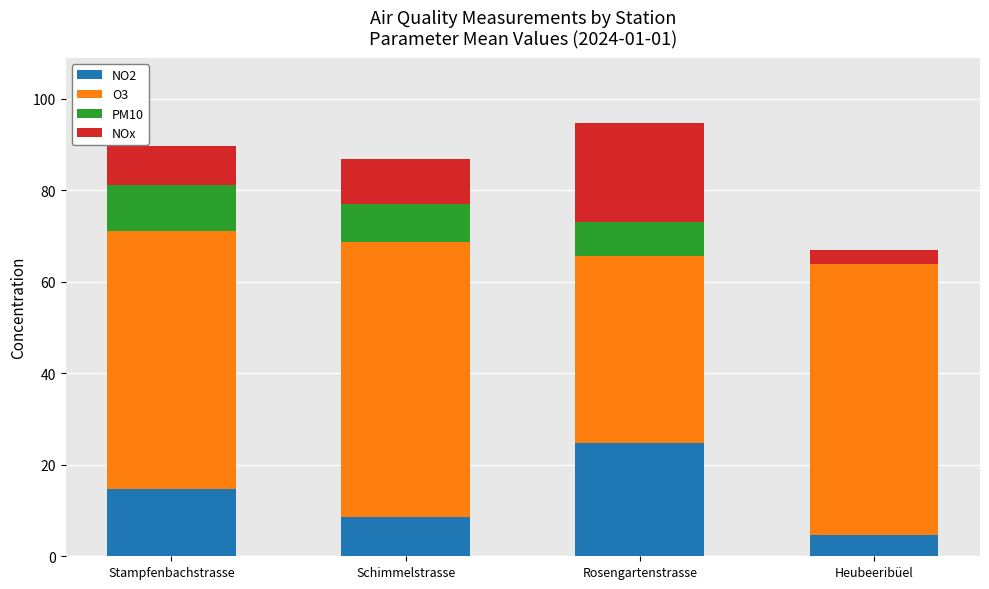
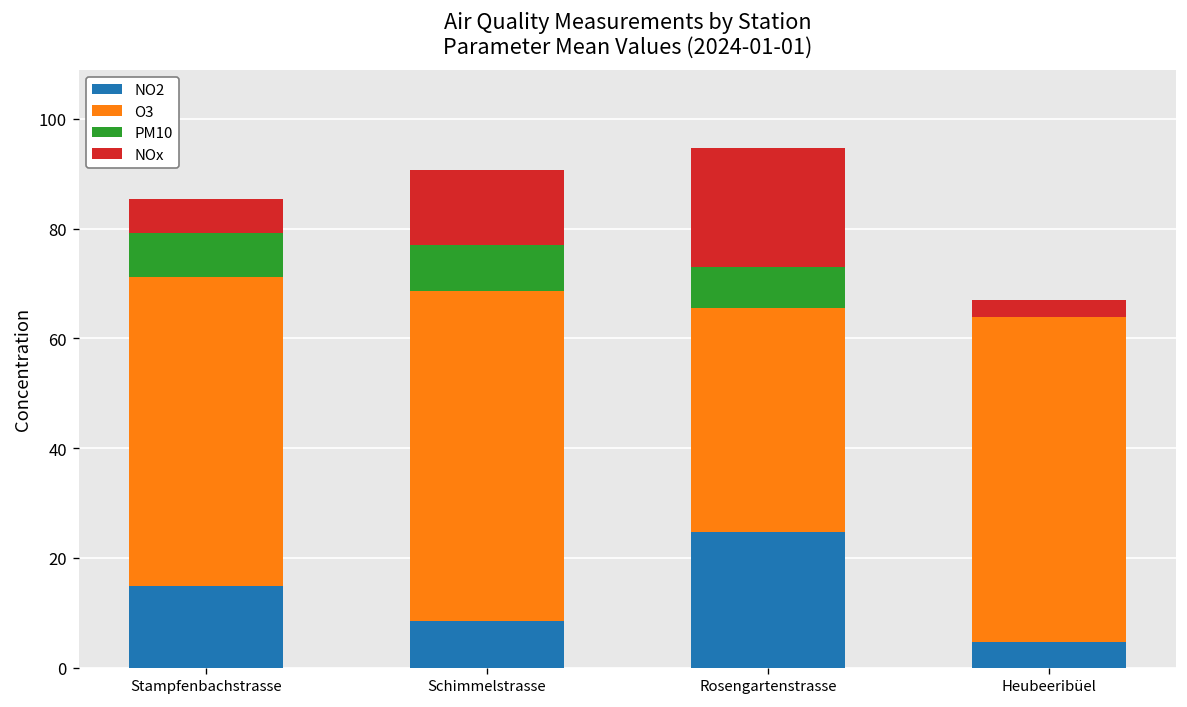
PM10, Stampfenbachstrasse: 10 -> 8
NOx, Stampfenbachstrasse: 9 -> 6
NOx, Schimmelstrasse: 10 -> 14
